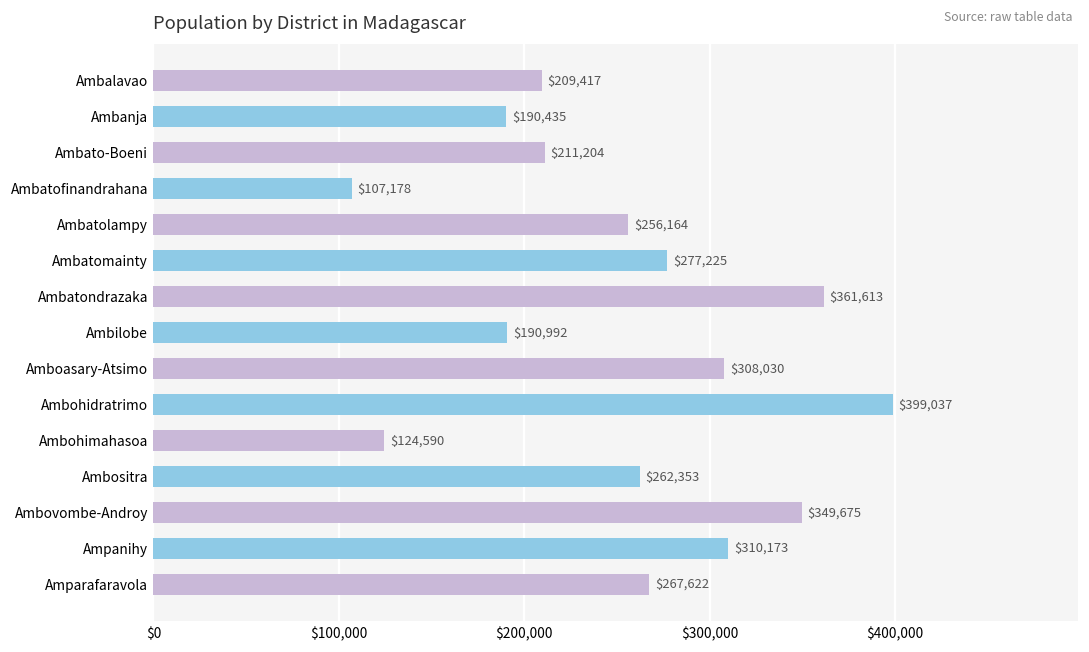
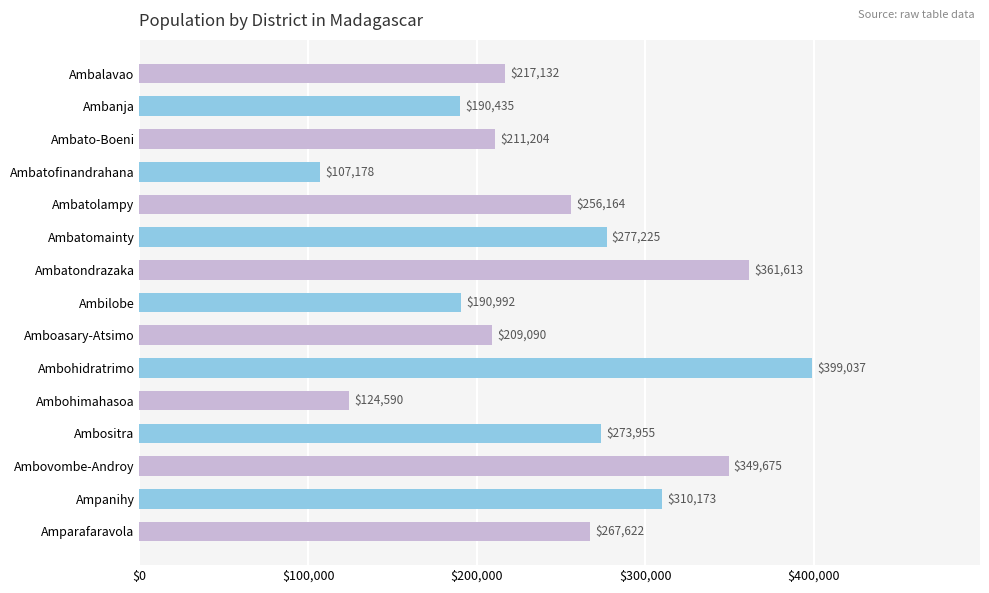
Ambalavao: $209,417 -> $217,132
Amboasary-Atsimo: $308,030 -> $209,090
Ambositra: $262,353 -> $273,955
